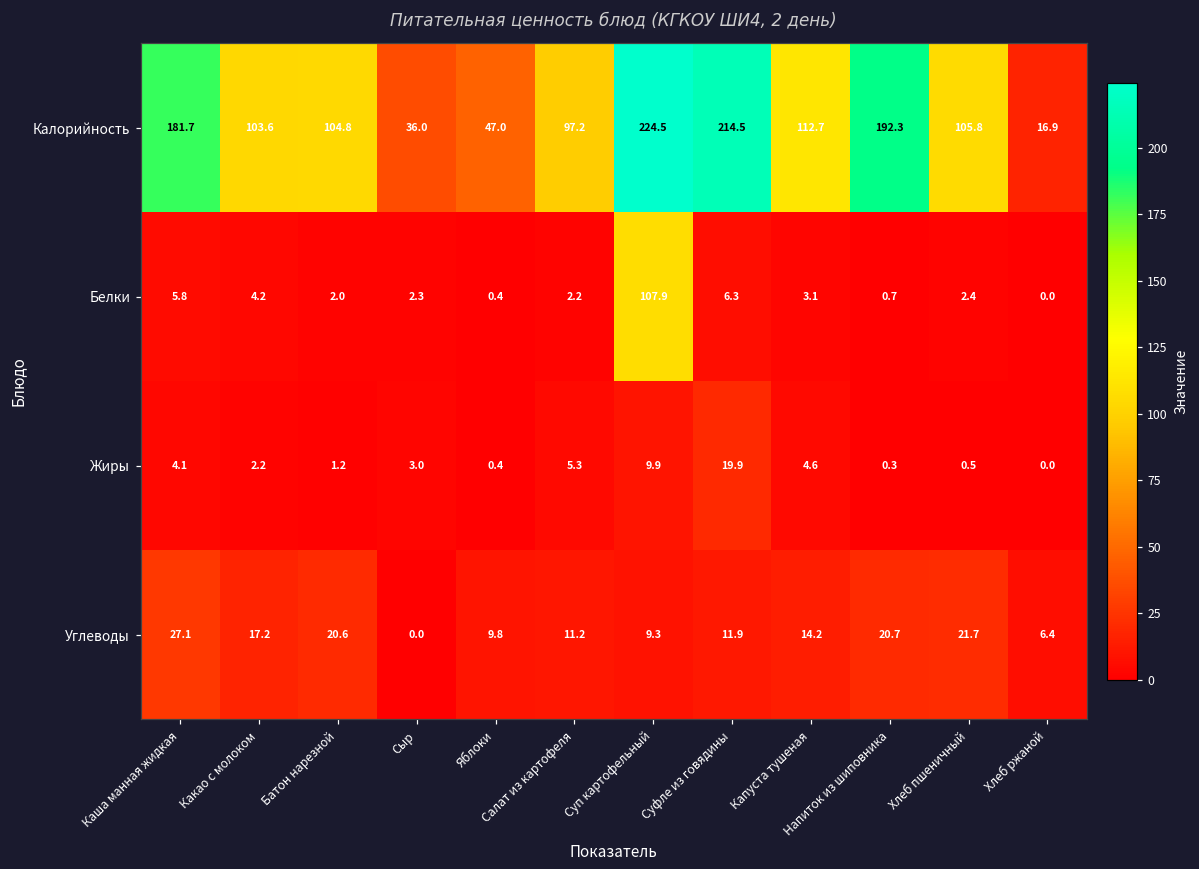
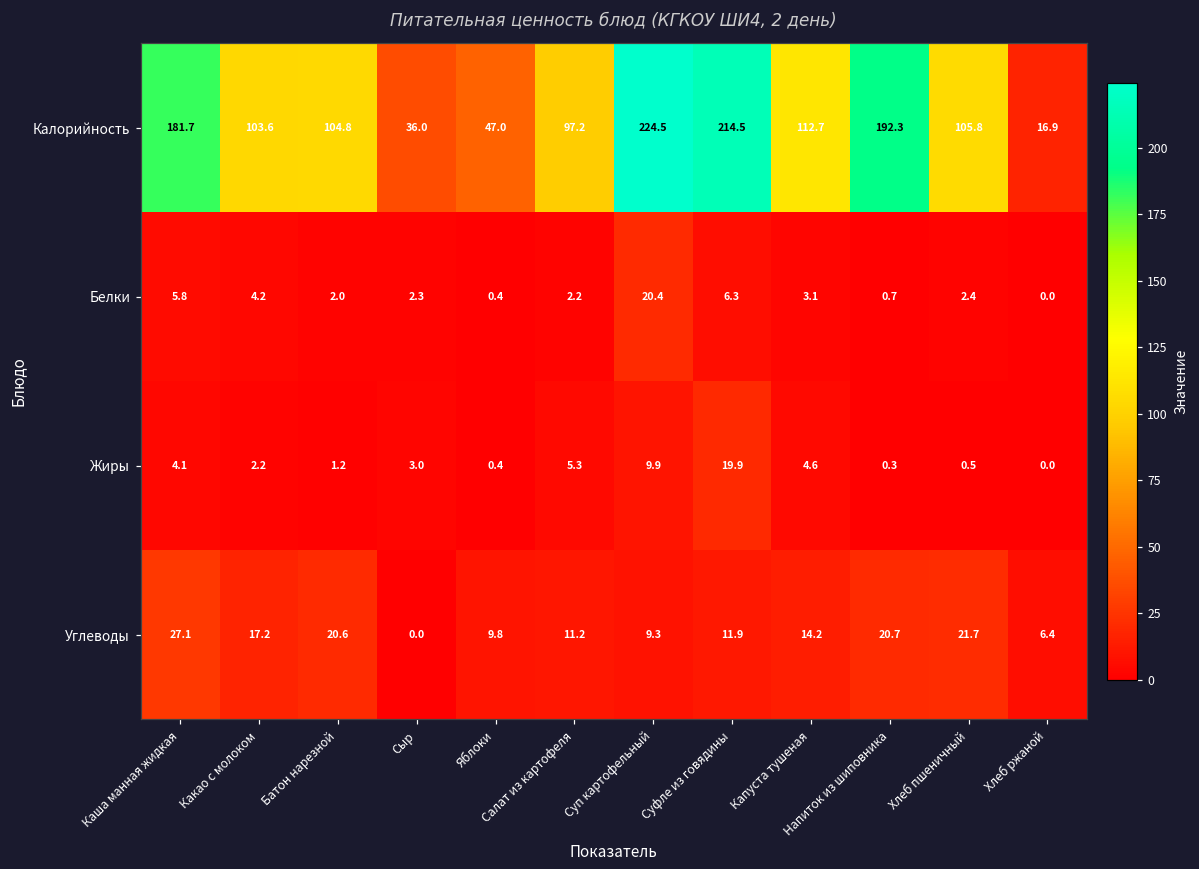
Белки, Суп картофельный: 107.9 -> 20.4
